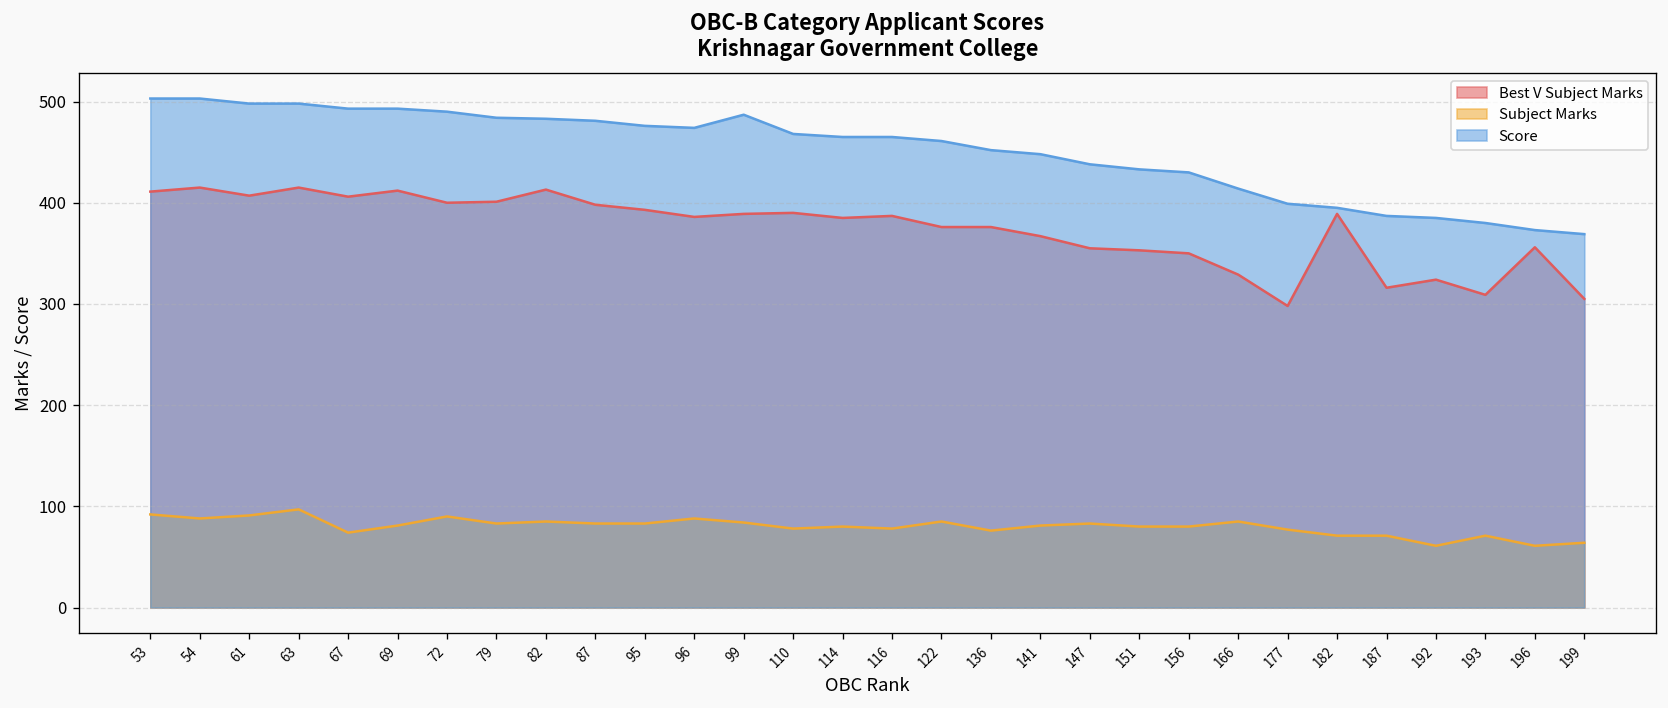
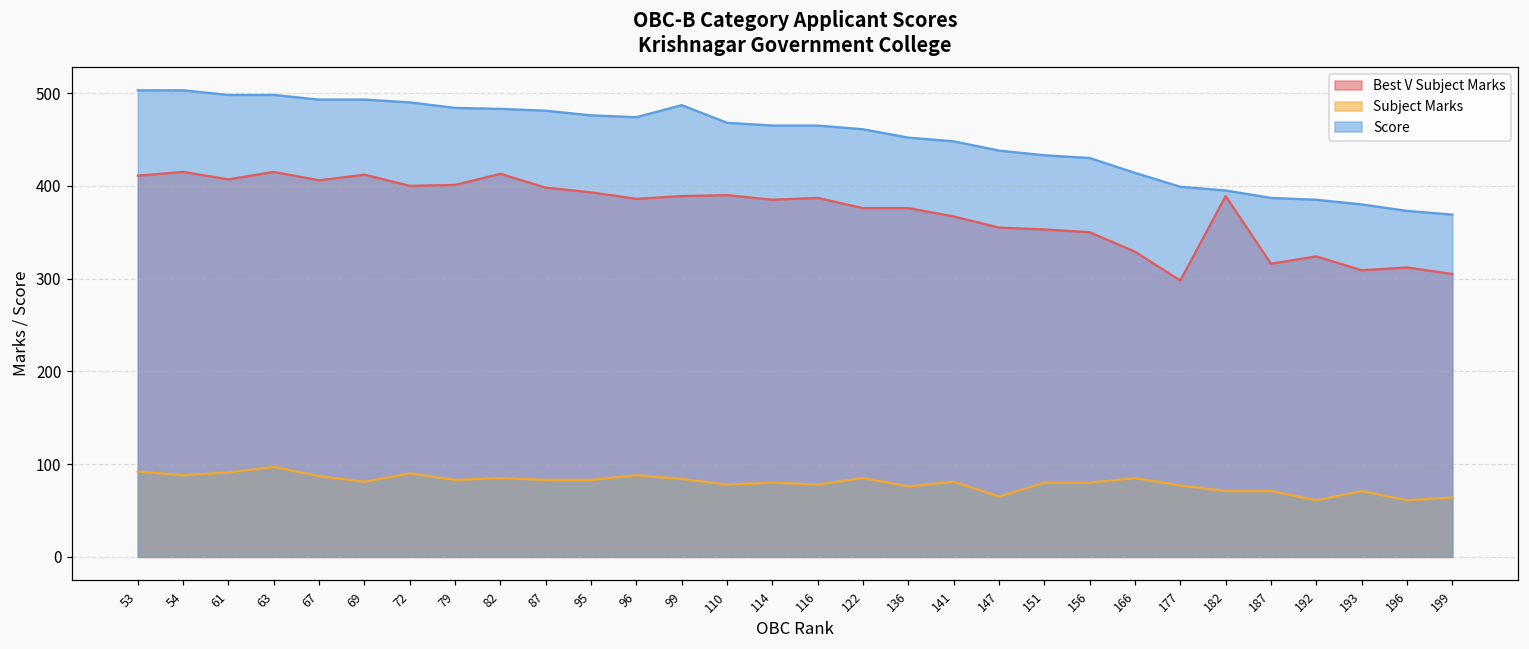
Subject Marks, 67: 70 -> 90
Subject Marks, 147: 80 -> 70
Best V Subject Marks, 196: 360 -> 310
